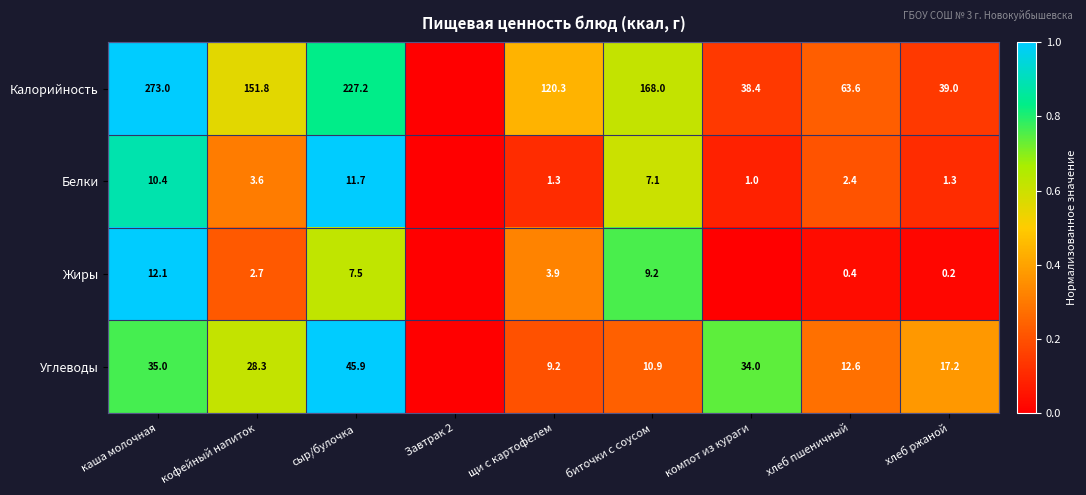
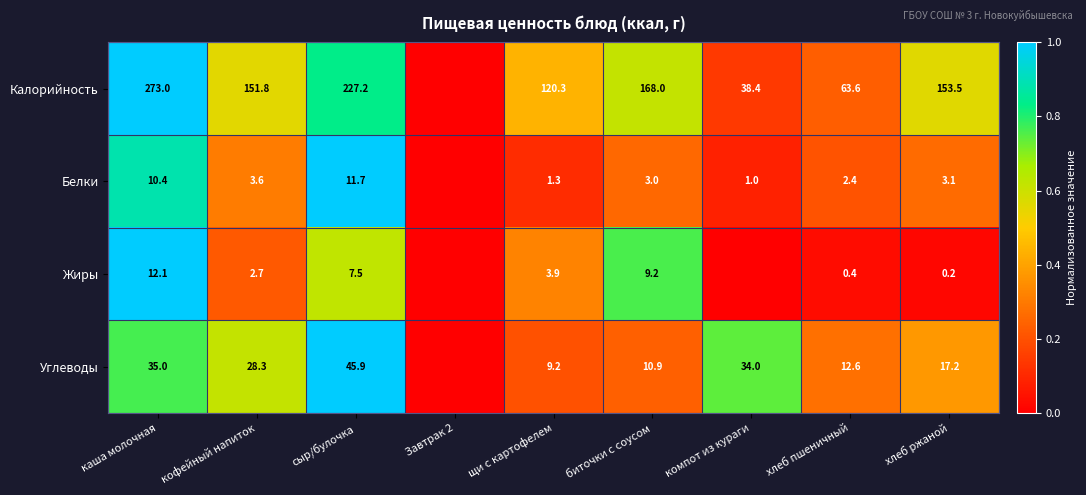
Калорийность, хлеб ржаной: 39.0 -> 153.5
Белки, биточки с соусом: 7.1 -> 3.0
Белки, хлеб ржаной: 1.3 -> 3.1
